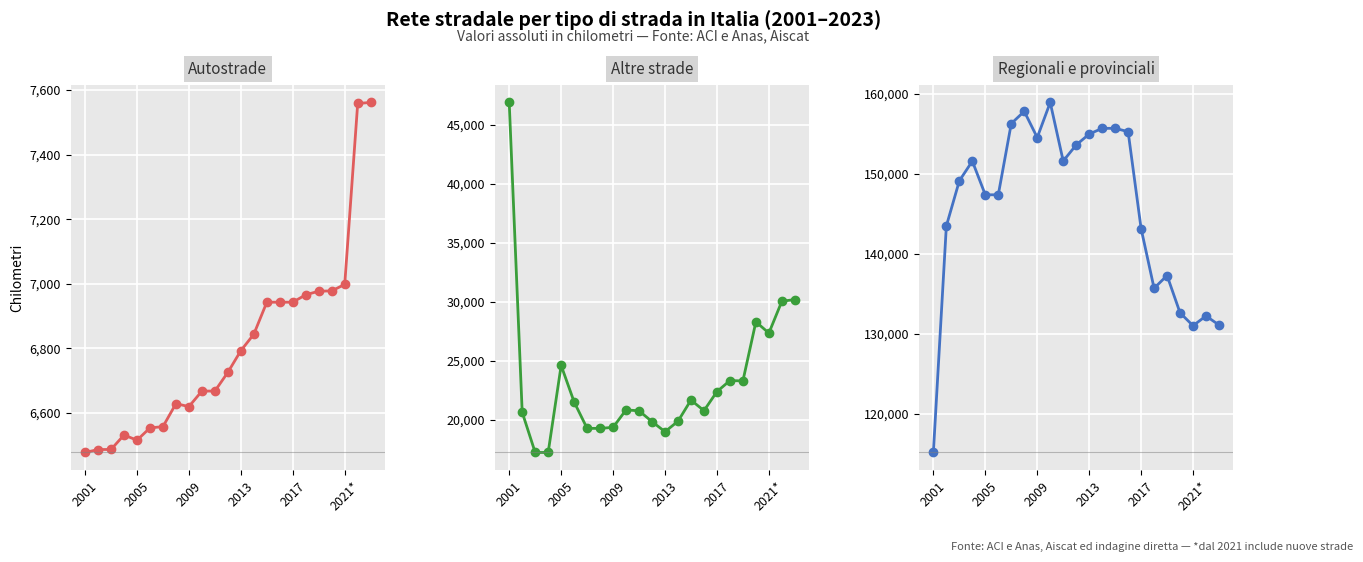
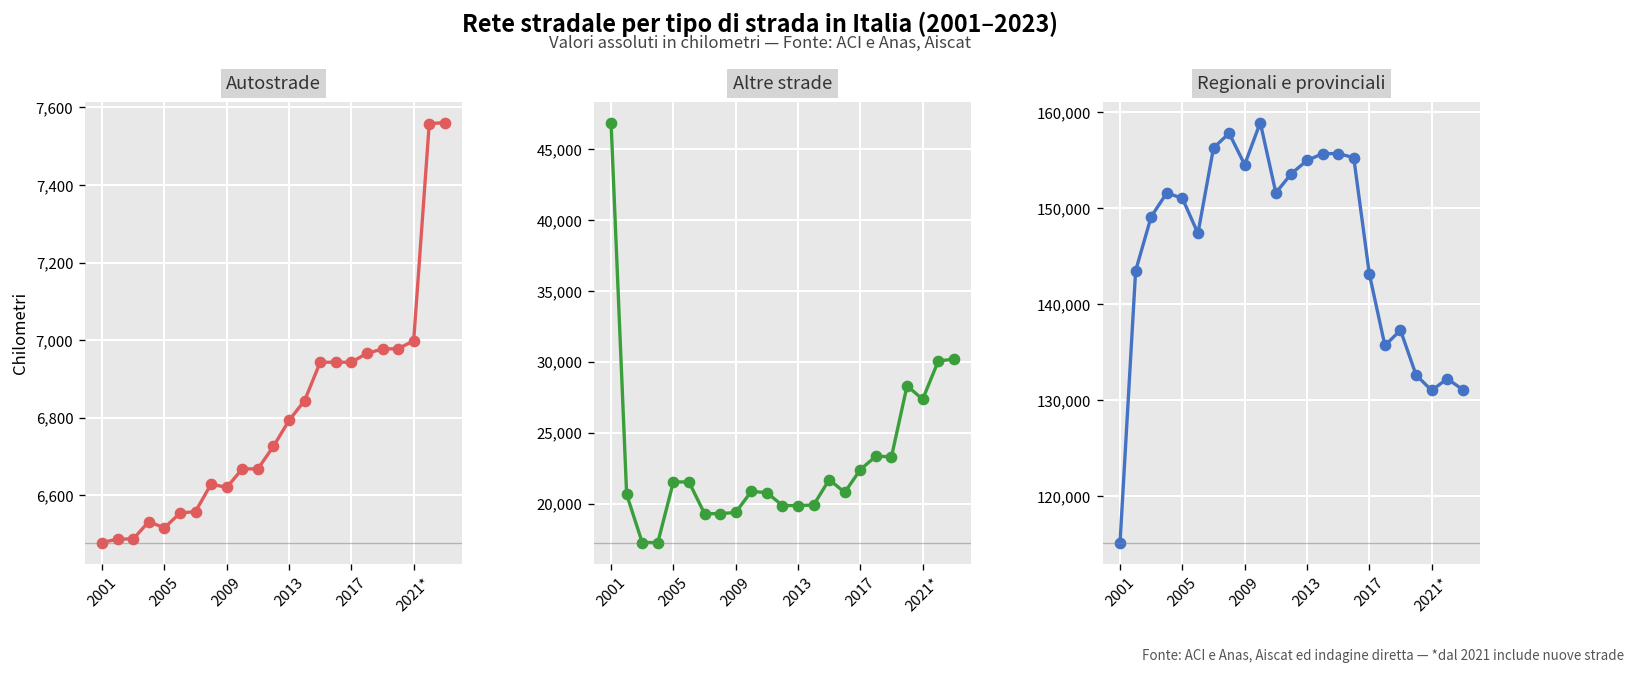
Altre strade, 2005: 24,600 -> 21,500
Altre strade, 2013: 19,000 -> 19,900
Regionali e provinciali, 2005: 147,000 -> 151,000
